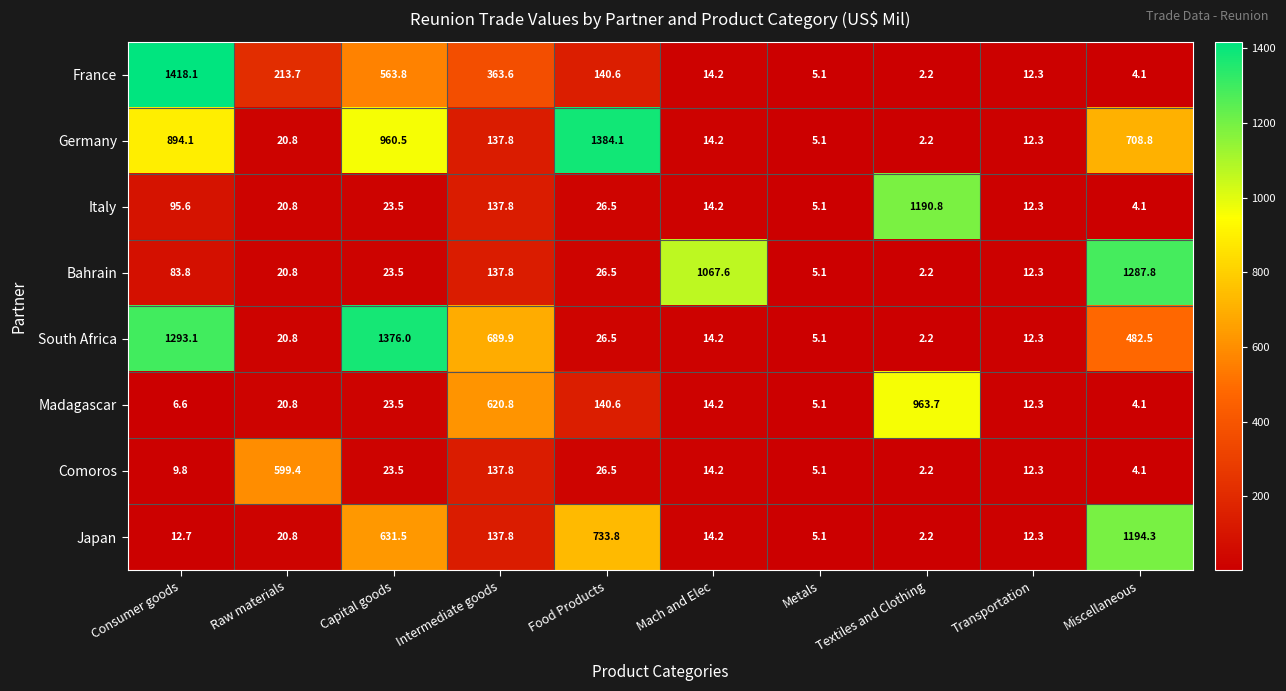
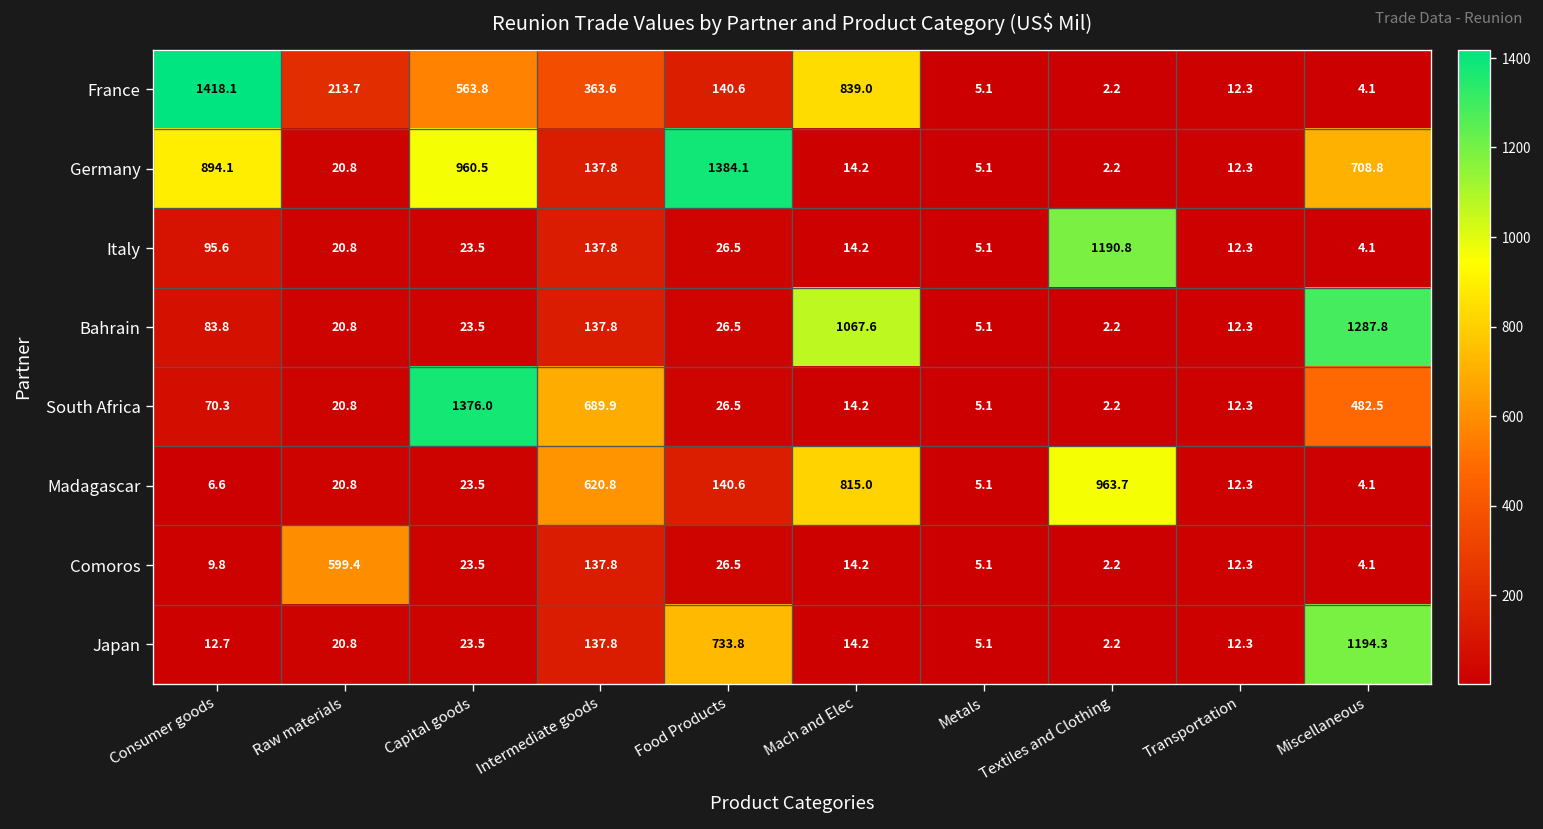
France, Mach and Elec: 14.2 -> 839.0
South Africa, Consumer goods: 1293.1 -> 70.3
Madagascar, Mach and Elec: 14.2 -> 815.0
Japan, Capital goods: 631.5 -> 23.5
